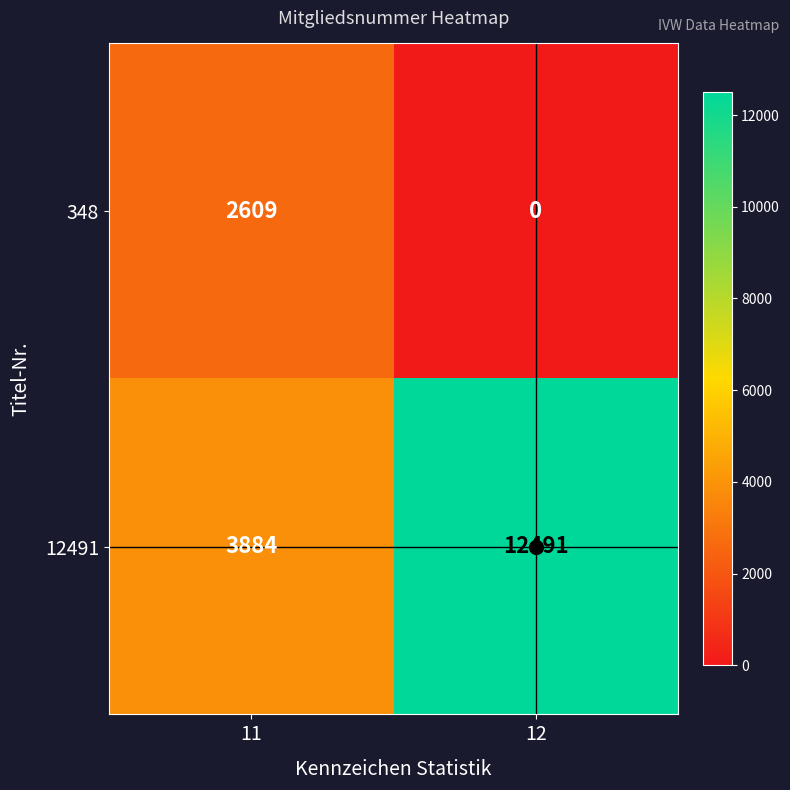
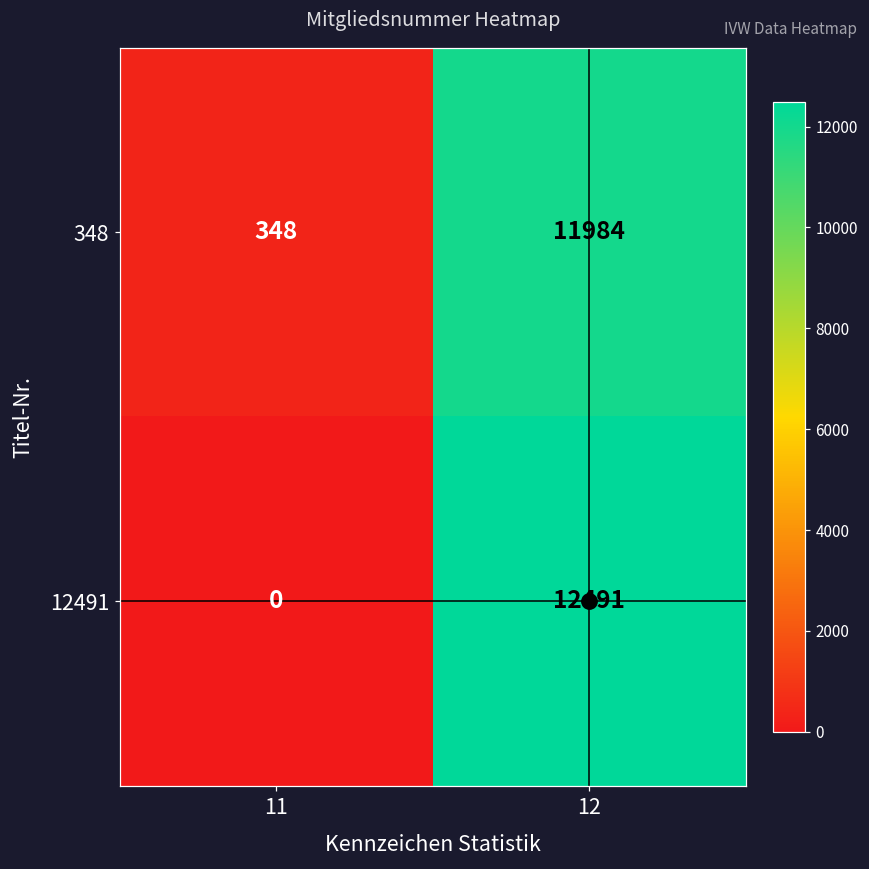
348, 11: 2609 -> 348
348, 12: 0 -> 11984
12491, 11: 3884 -> 0
